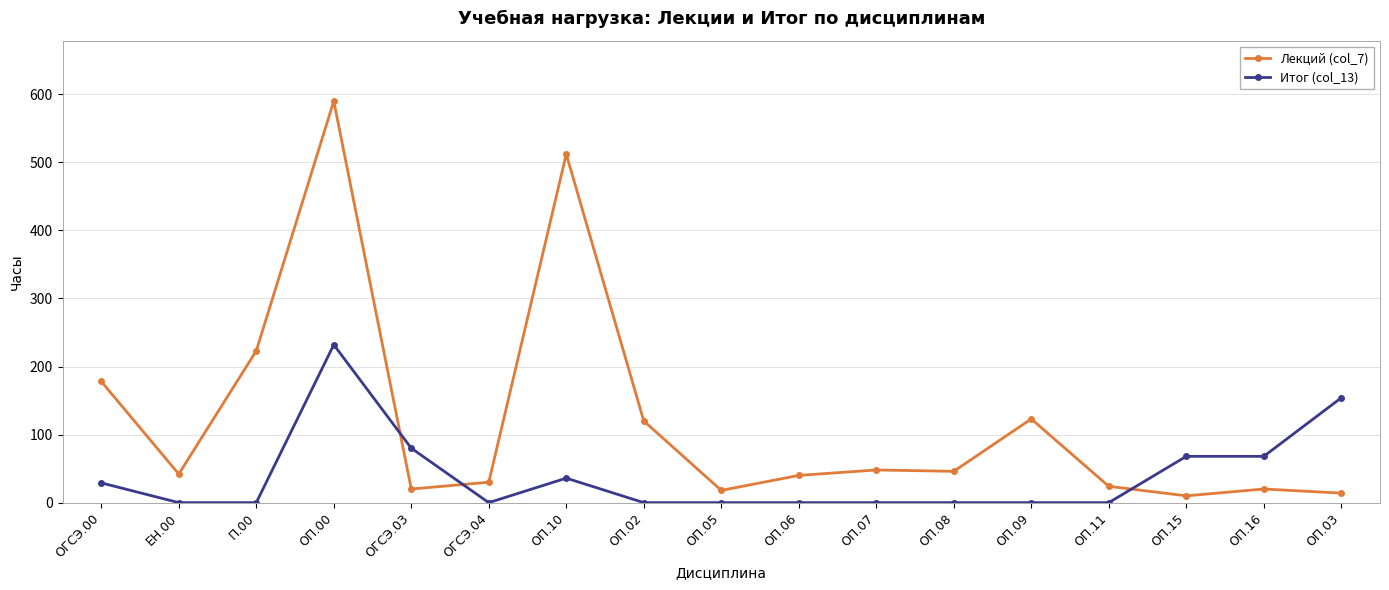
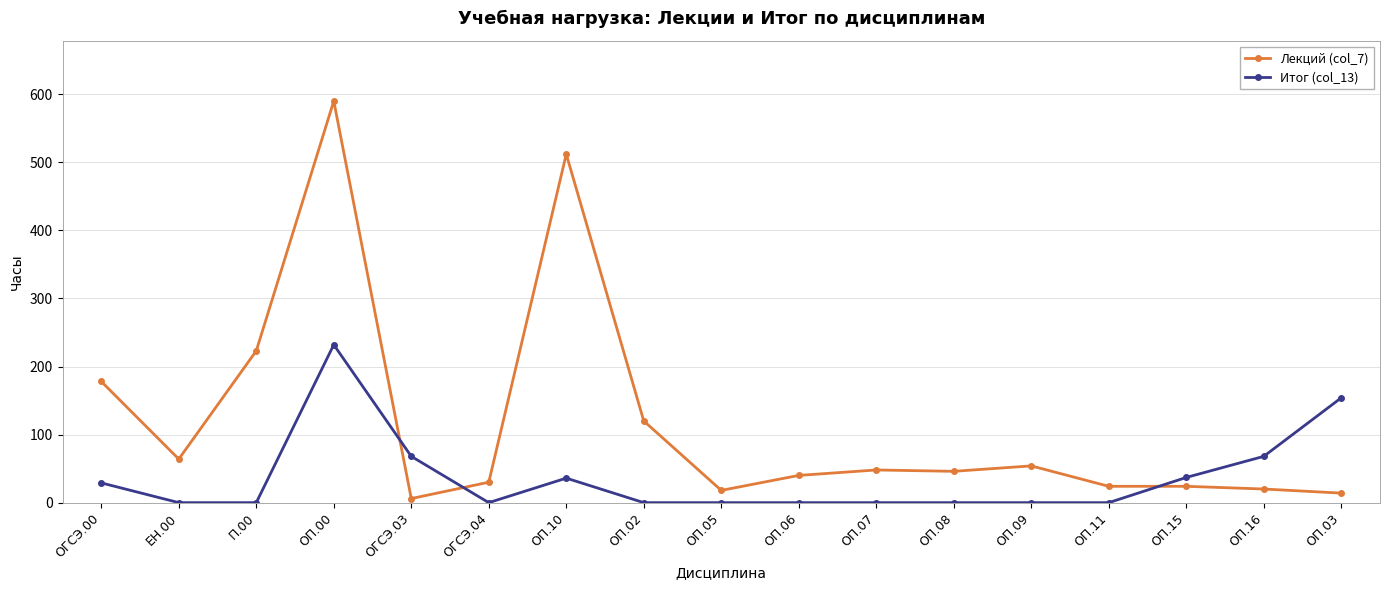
Лекций (col_7), ЕН.00: 40 -> 60
Лекций (col_7), ОГСЭ.03: 20 -> 10
Итог (col_13), ОГСЭ.03: 80 -> 70
Лекций (col_7), ОП.09: 120 -> 50
Лекций (col_7), ОП.15: 10 -> 20
Итог (col_13), ОП.15: 70 -> 40
